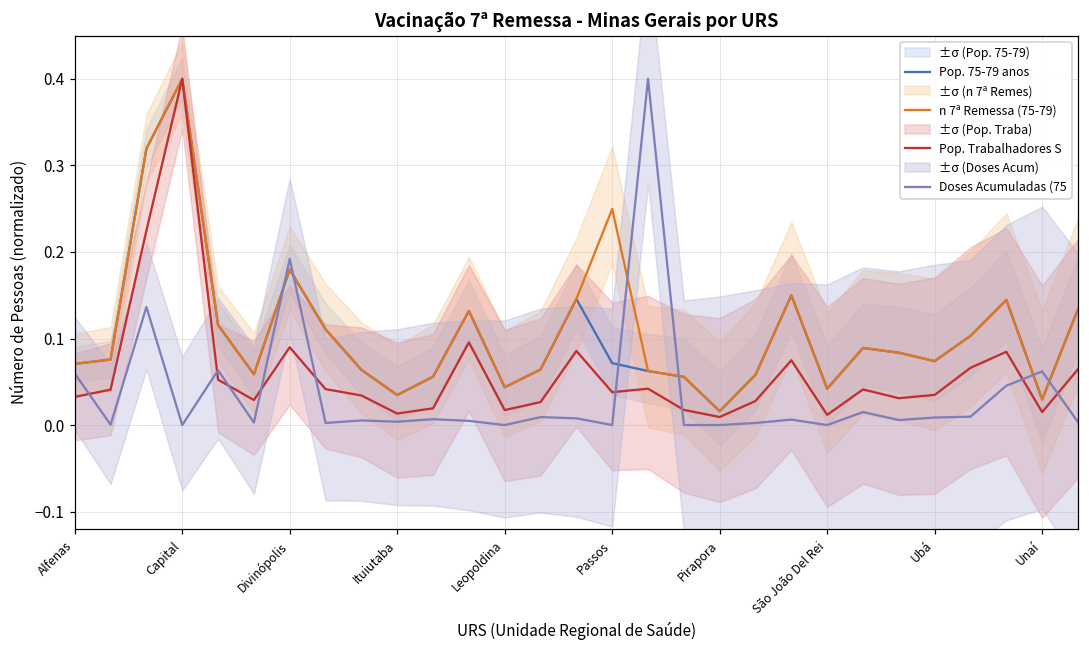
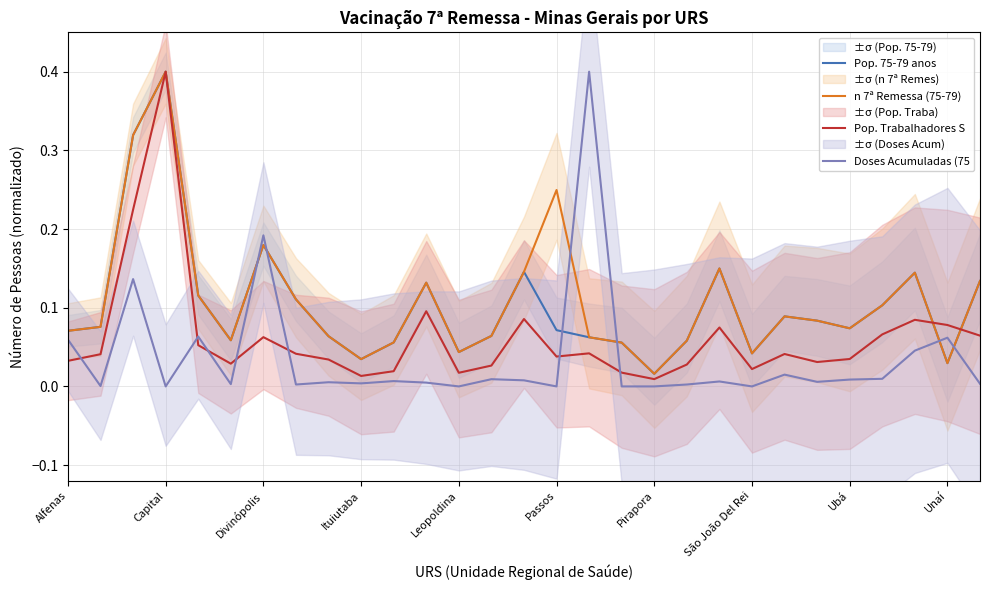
Pop. Trabalhadores S, Divinópolis: 0.09 -> 0.06
Pop. Trabalhadores S, São João Del Rei: 0.01 -> 0.02
Pop. Trabalhadores S, Unaí: 0.01 -> 0.08
